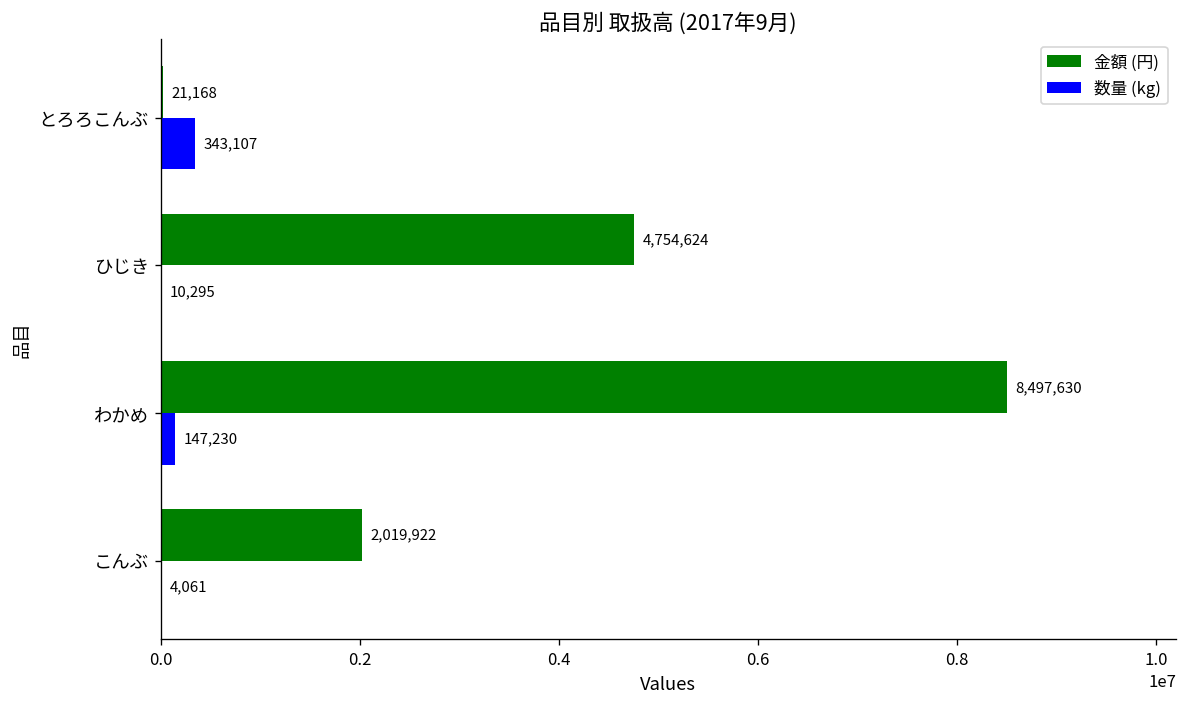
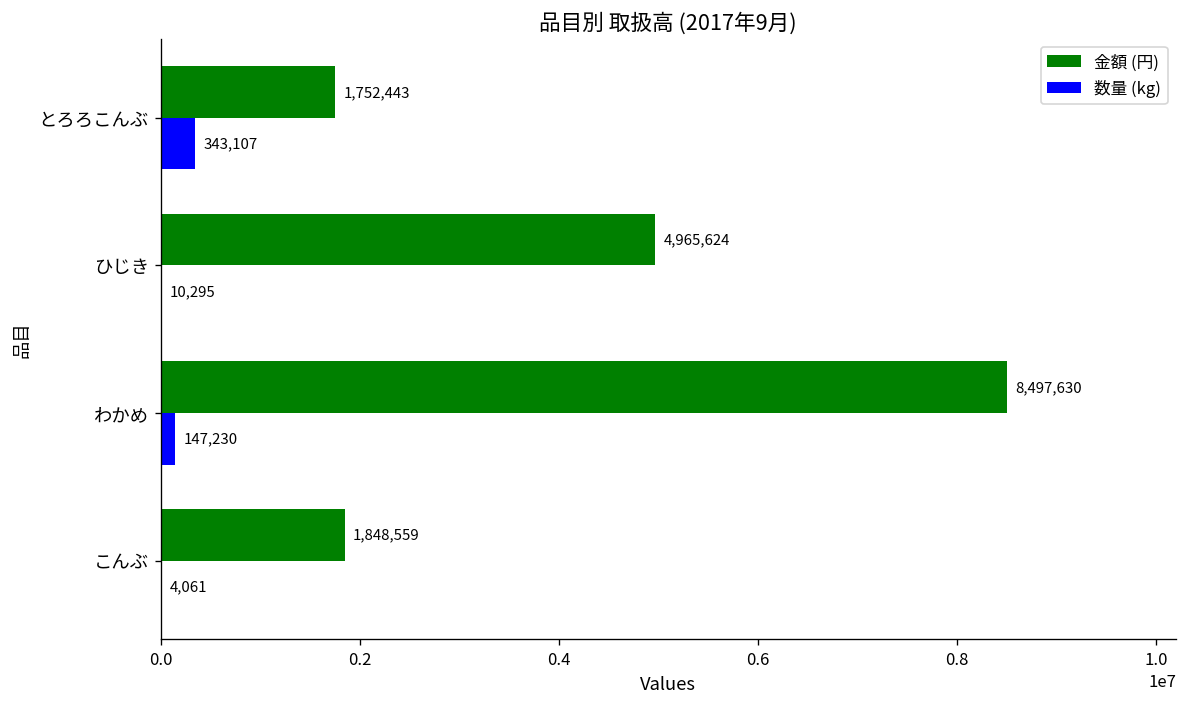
金額 (円), とろろこんぶ: 21,168 -> 1,752,443
金額 (円), ひじき: 4,754,624 -> 4,965,624
金額 (円), こんぶ: 2,019,922 -> 1,848,559
